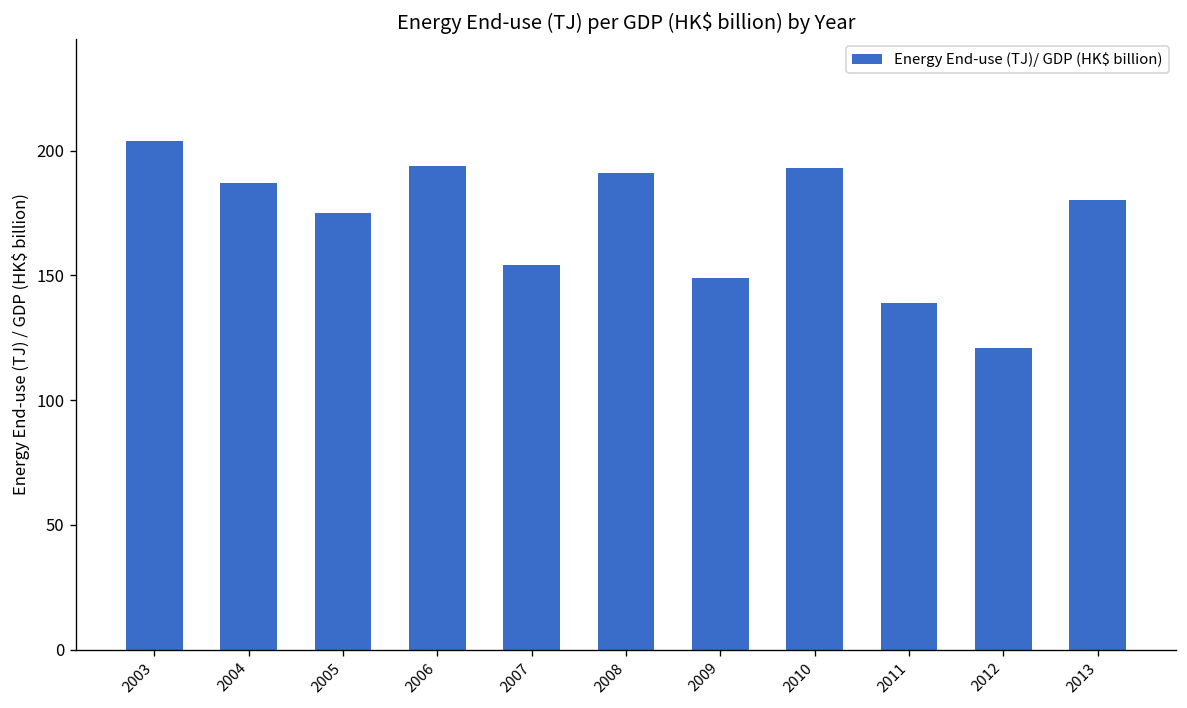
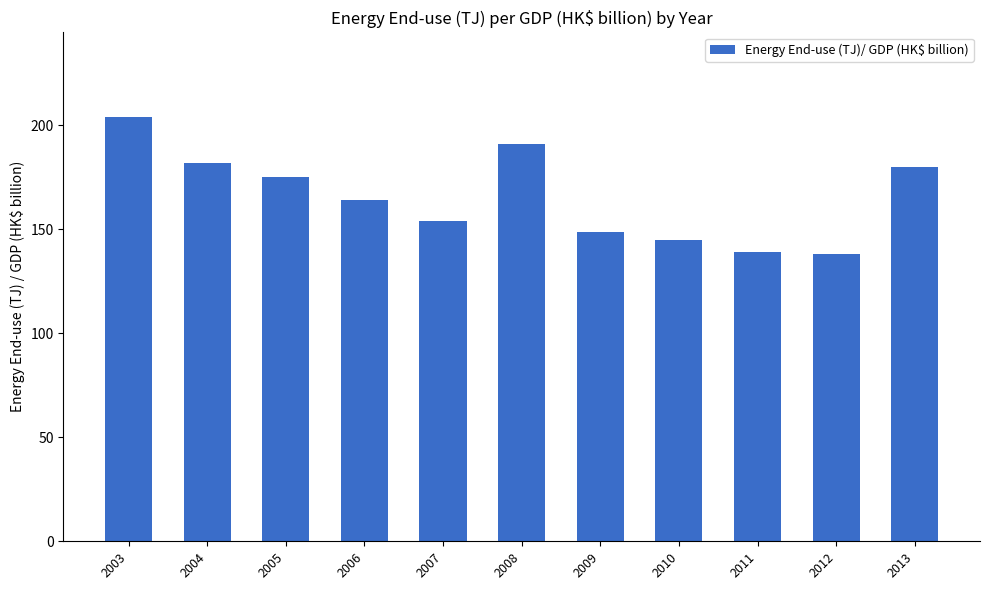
2004: 187 -> 182
2006: 194 -> 164
2010: 193 -> 145
2012: 121 -> 138
